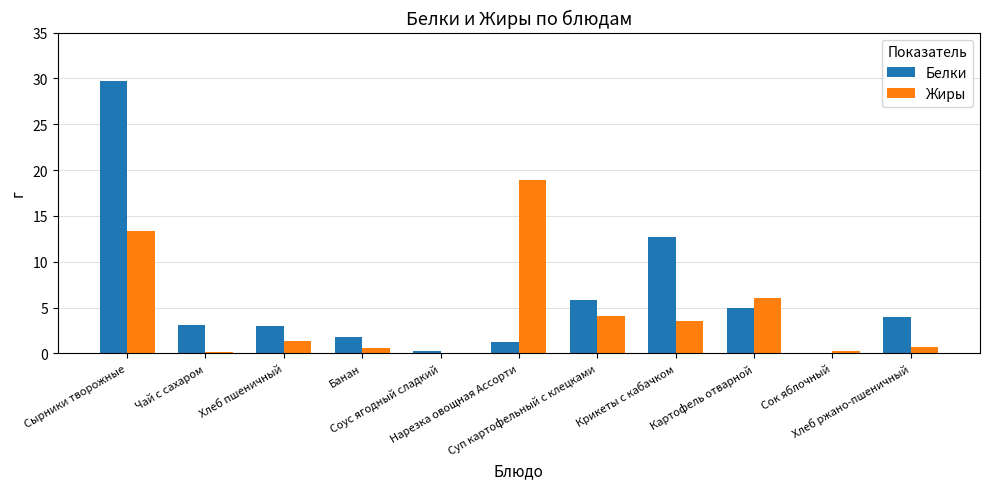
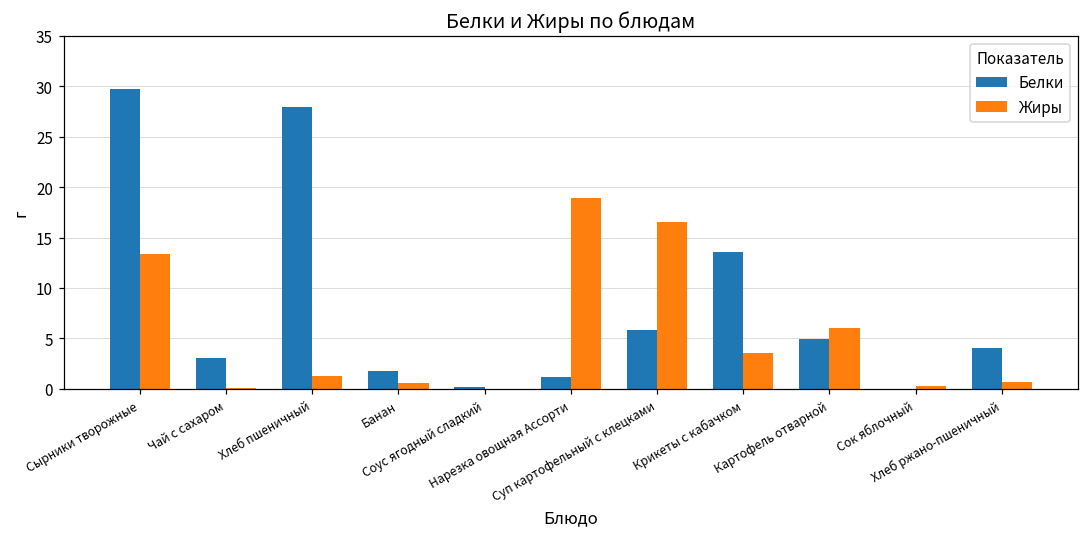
Белки, Хлеб пшеничный: 3 -> 28
Жиры, Суп картофельный с клецками: 4 -> 17
Белки, Крикеты с кабачком: 13 -> 14
